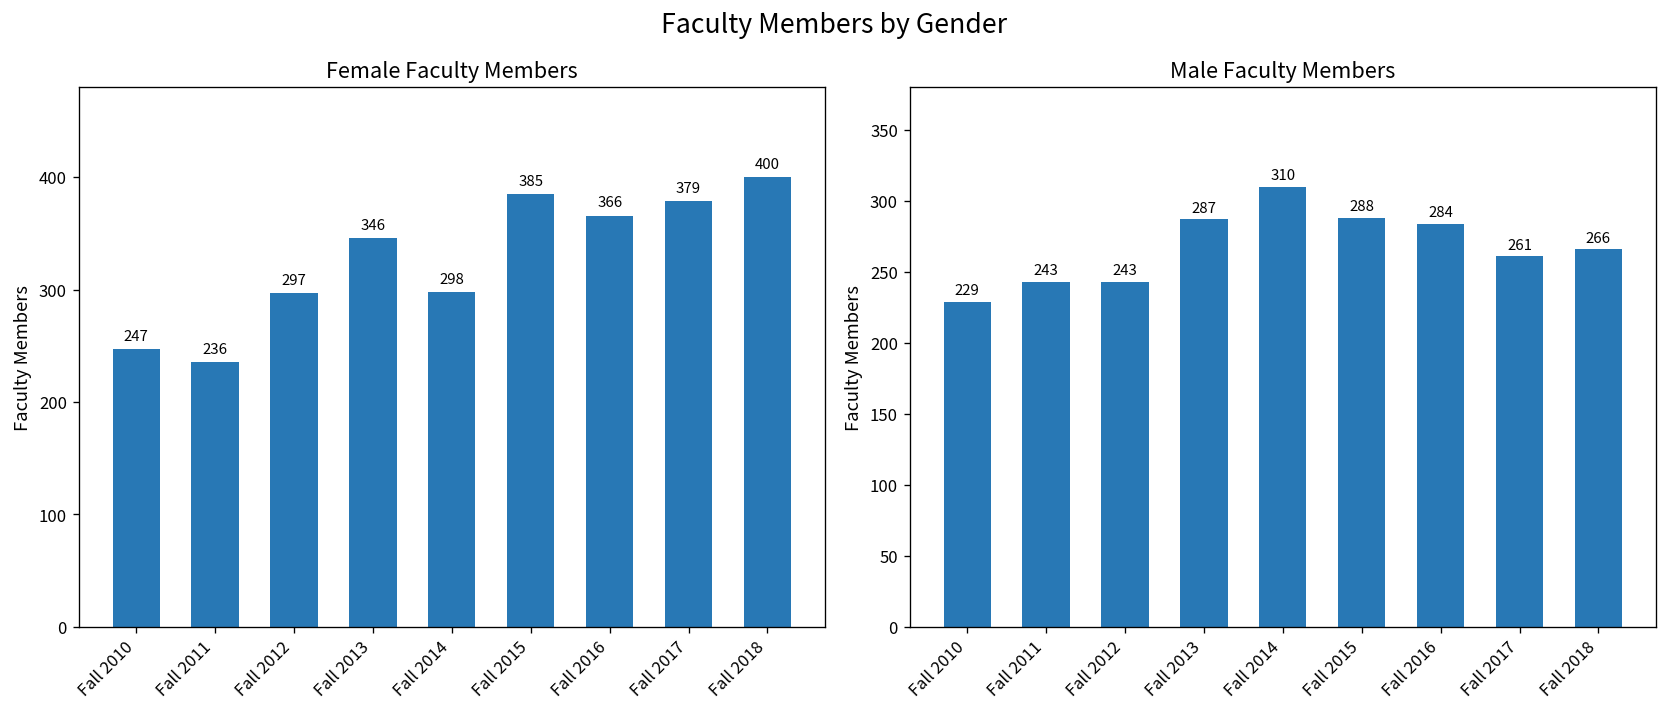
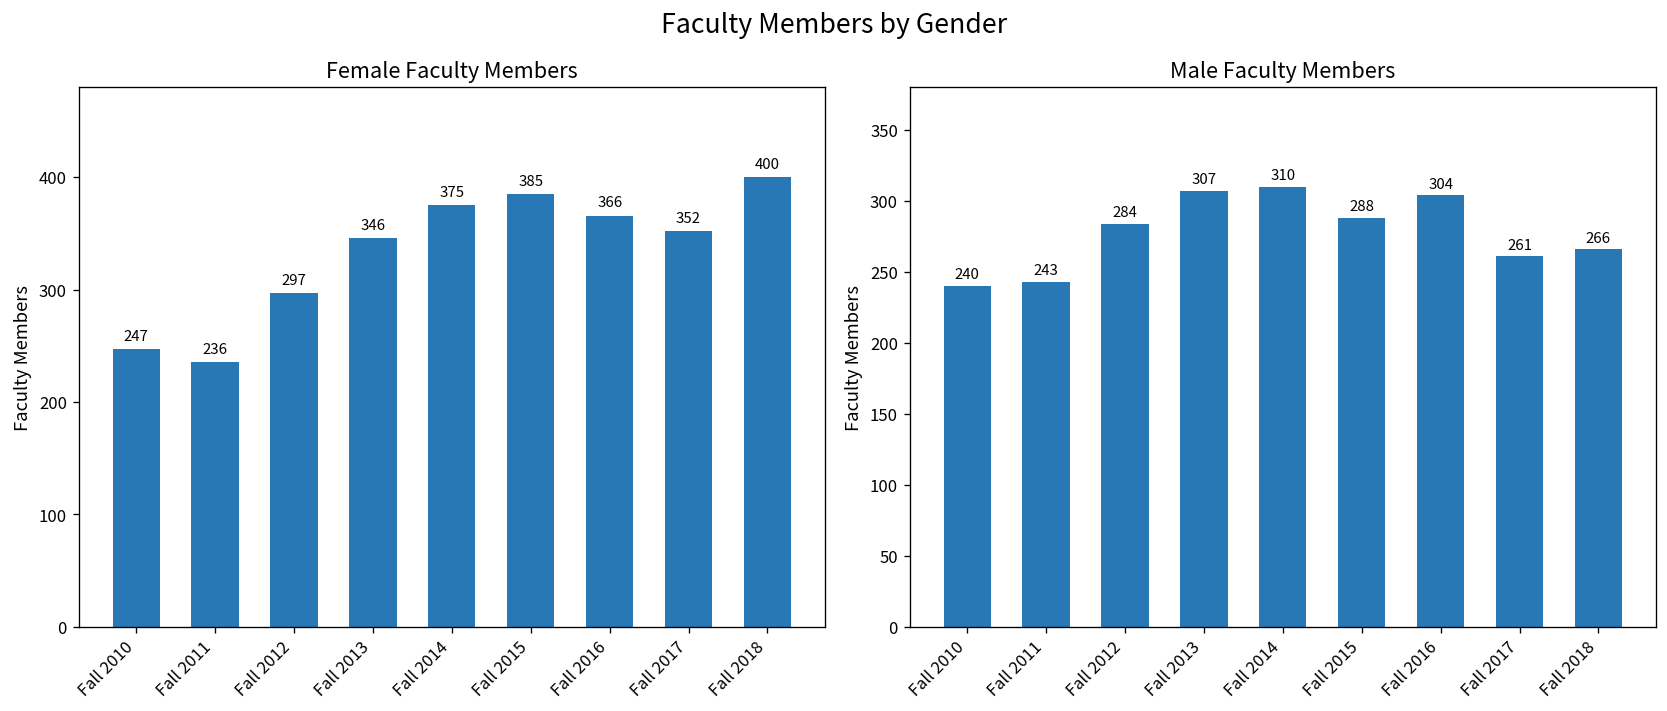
Female Faculty Members, Fall 2014: 298 -> 375
Female Faculty Members, Fall 2017: 379 -> 352
Male Faculty Members, Fall 2010: 229 -> 240
Male Faculty Members, Fall 2012: 243 -> 284
Male Faculty Members, Fall 2013: 287 -> 307
Male Faculty Members, Fall 2016: 284 -> 304
